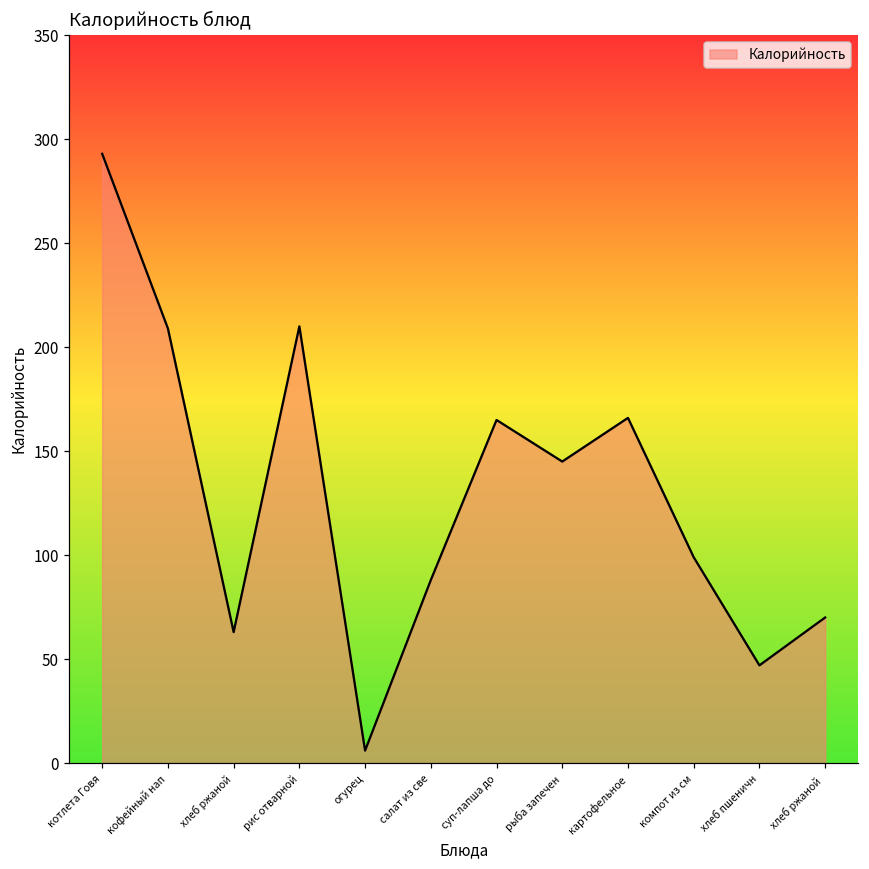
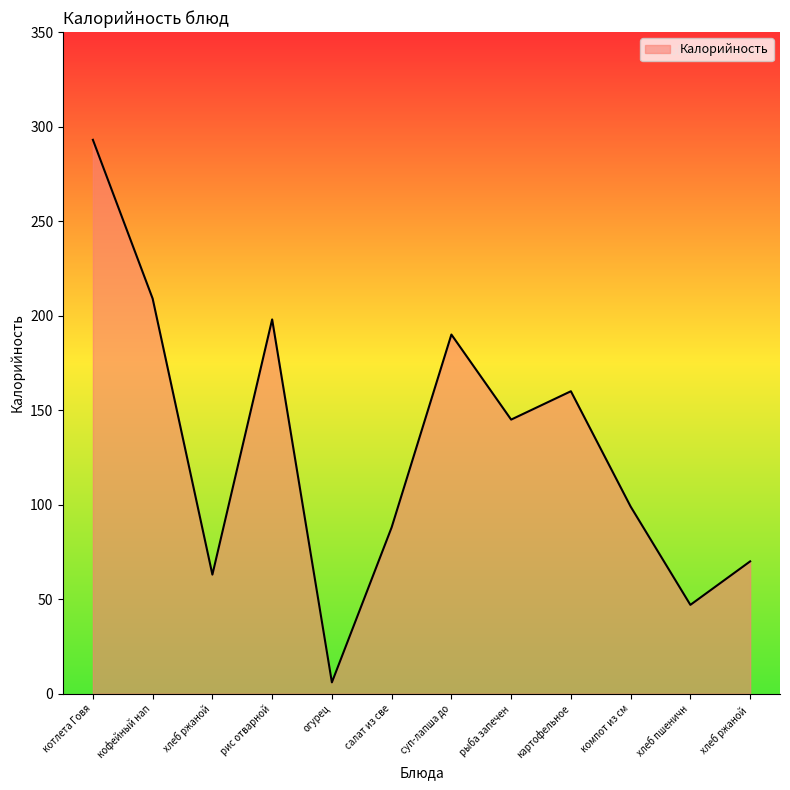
рис отварной: 210 -> 198
суп-лапша до: 165 -> 190
картофельное: 166 -> 160
